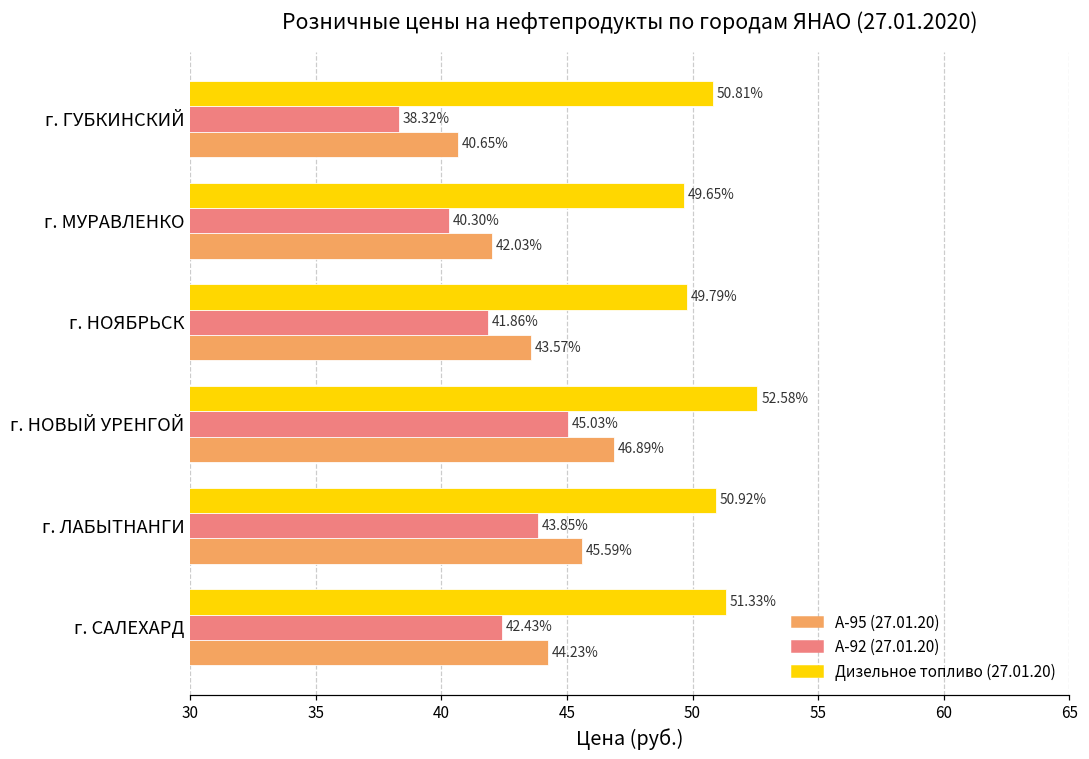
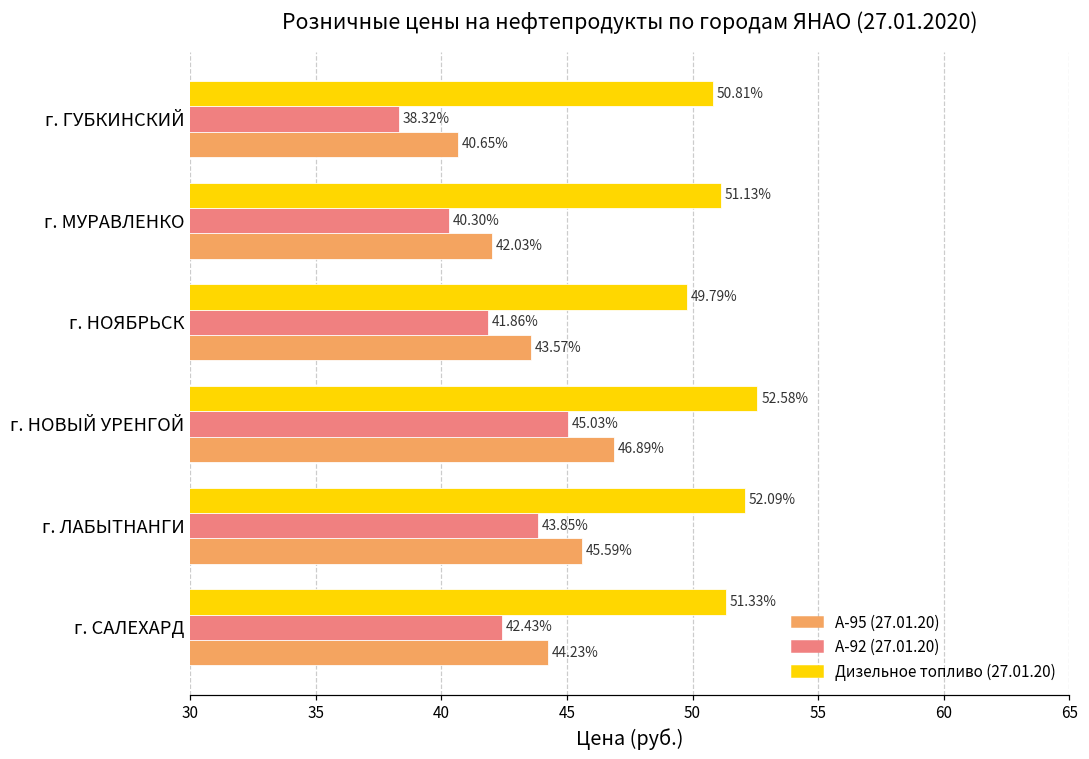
Дизельное топливо (27.01.20), г. МУРАВЛЕНКО: 49.65% -> 51.13%
Дизельное топливо (27.01.20), г. ЛАБЫТНАНГИ: 50.92% -> 52.09%
